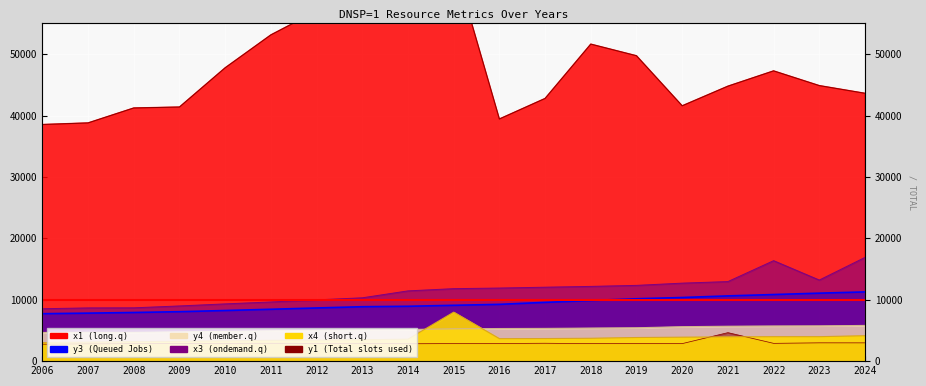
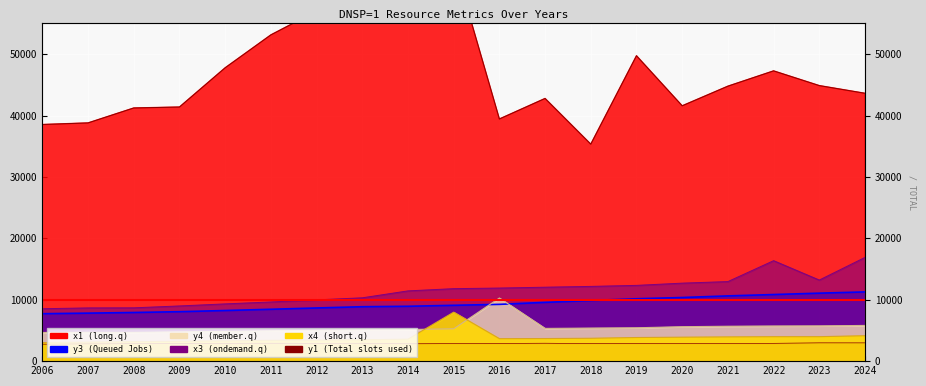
y4 (member.q), 2016: 5000 -> 10000
x1 (long.q), 2018: 52000 -> 35000
y1 (Total slots used), 2021: 5000 -> 3000
